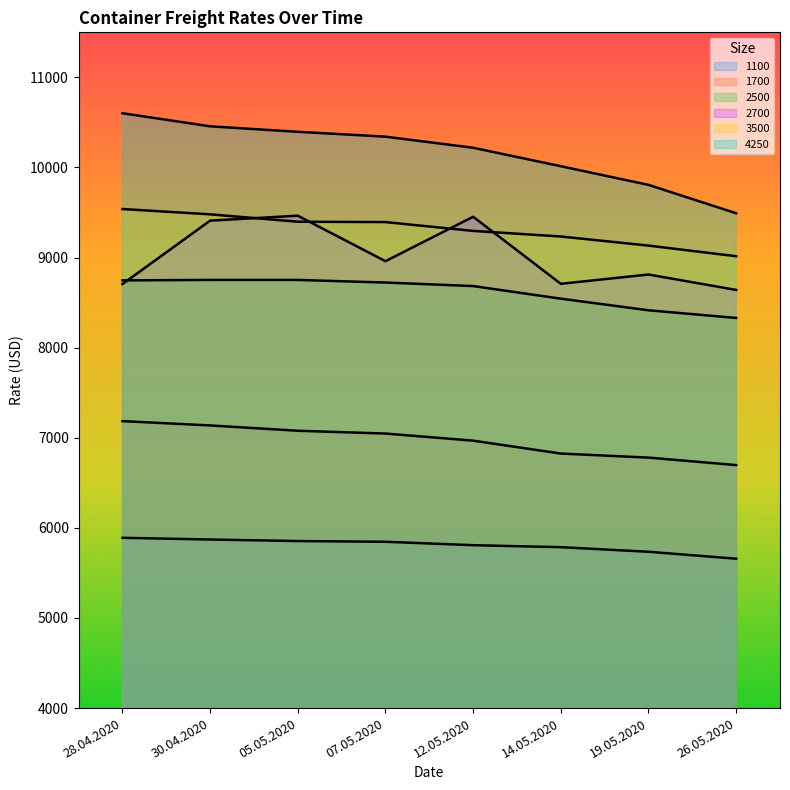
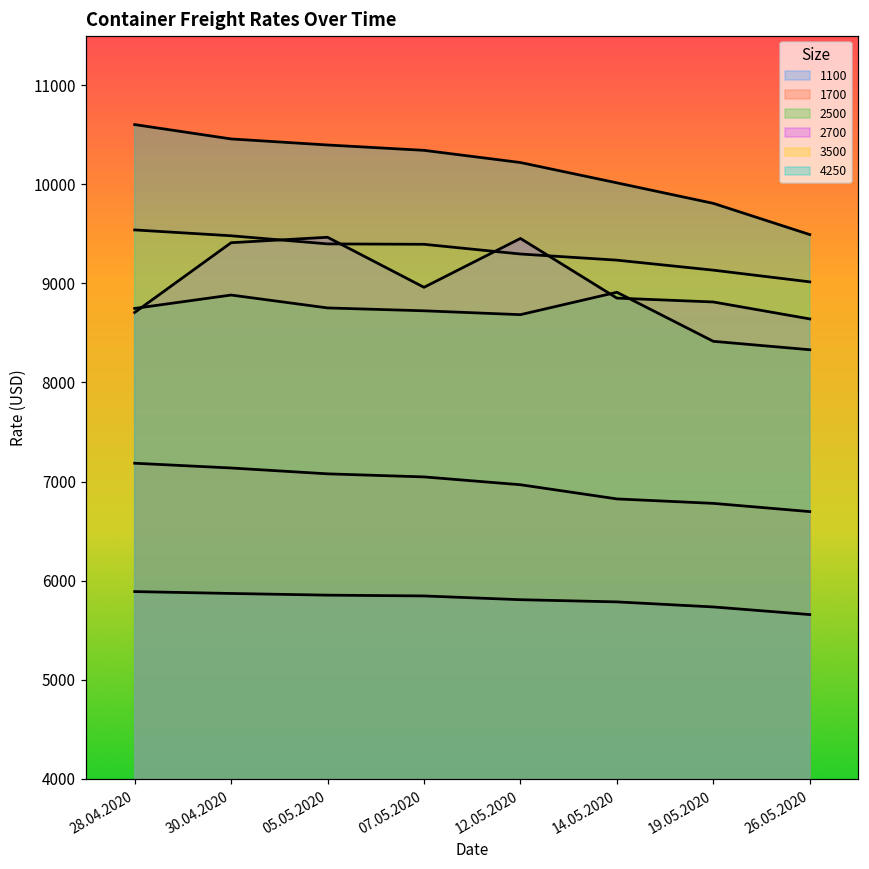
2500, 30.04.2020: 8800 -> 8900
2500, 14.05.2020: 8500 -> 8900
2700, 14.05.2020: 8700 -> 8900
